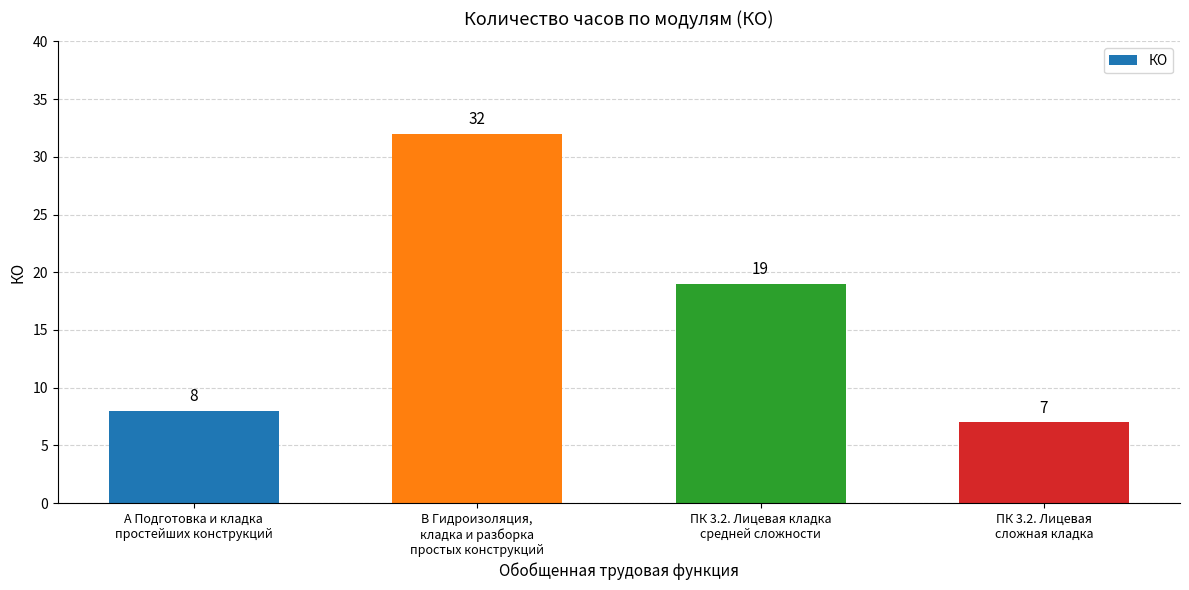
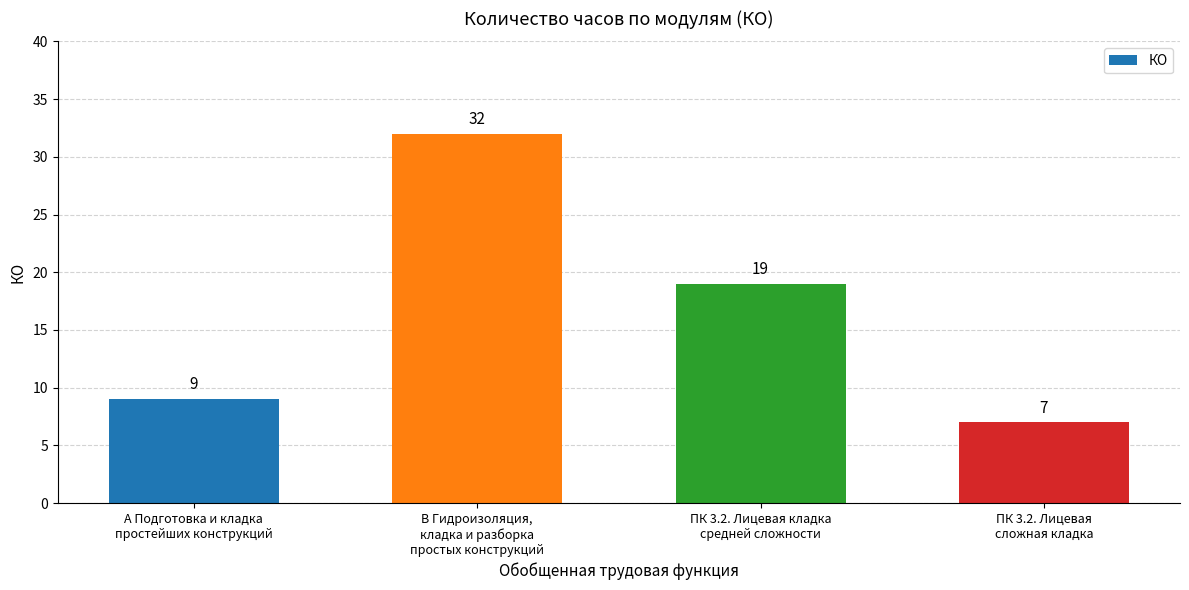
А Подготовка и кладка простейших конструкций: 8 -> 9
